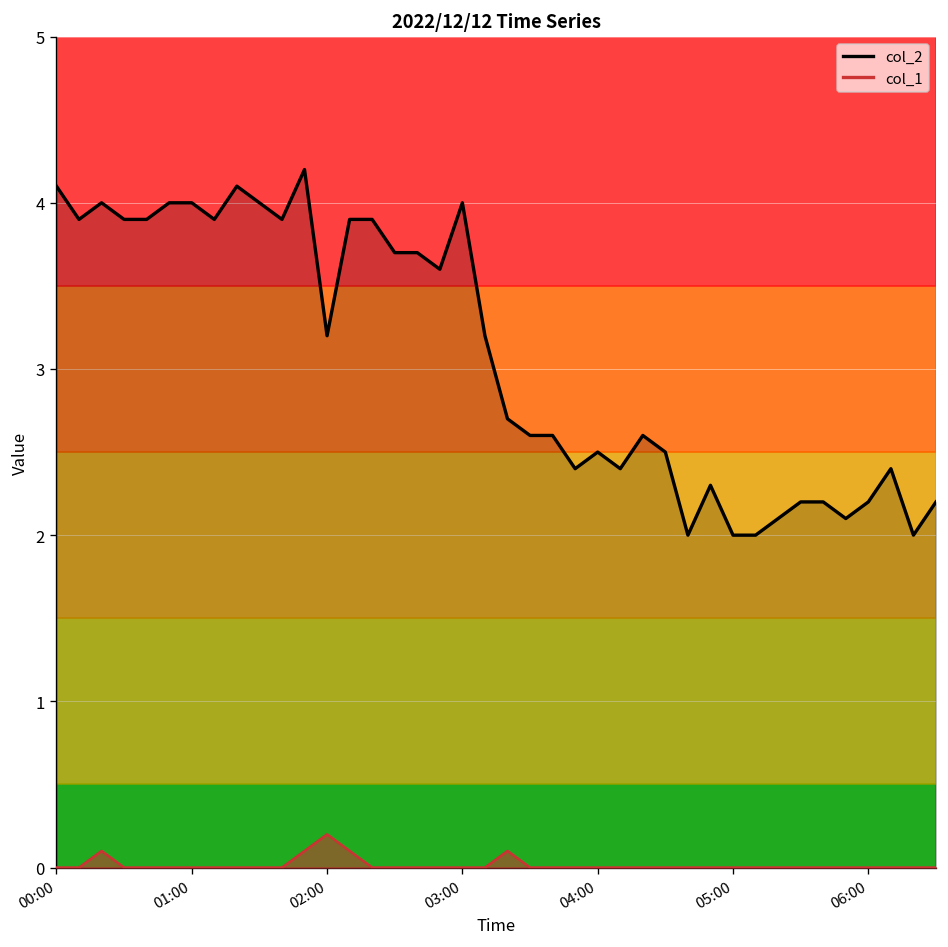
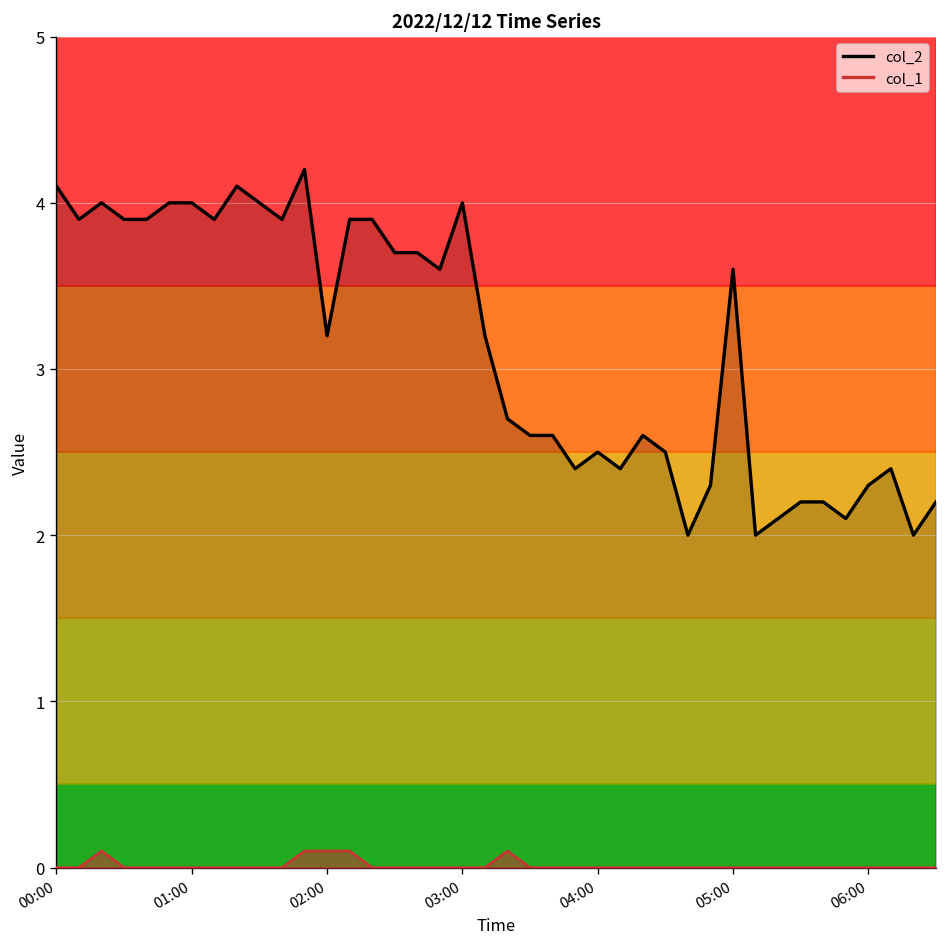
col_1, 02:00: 0.2 -> 0.1
col_2, 05:00: 2.0 -> 3.6
col_2, 06:00: 2.2 -> 2.3
